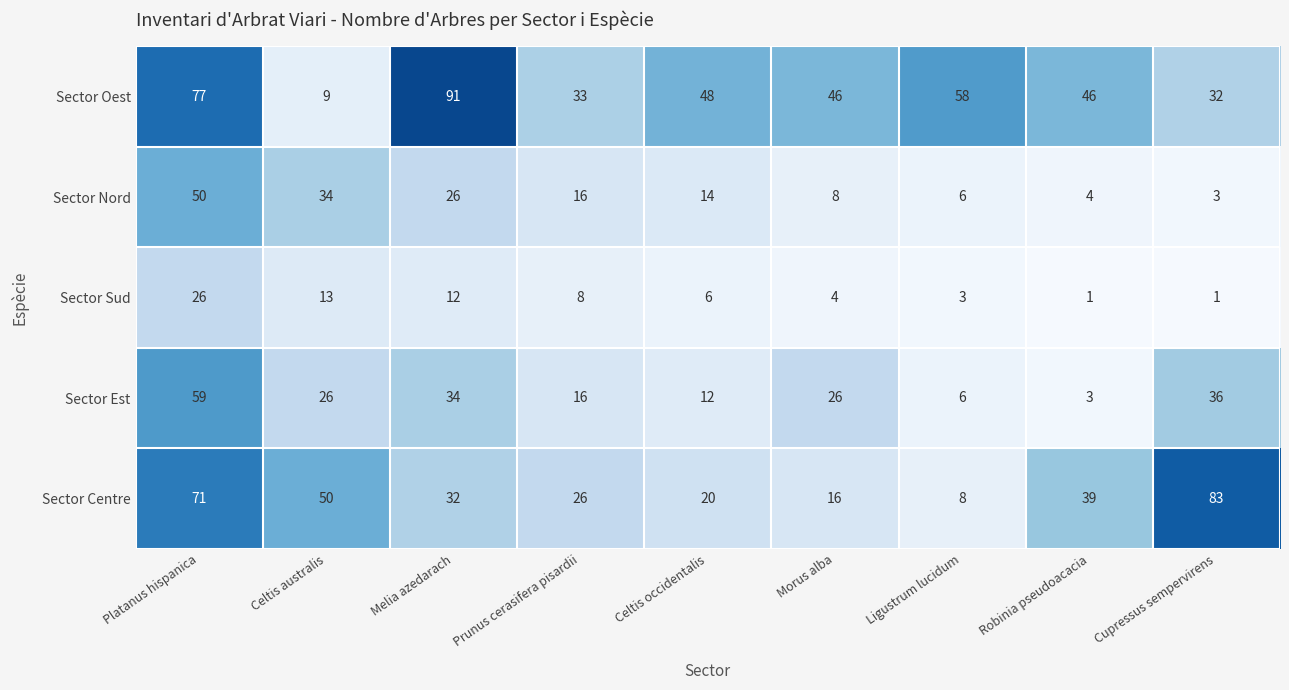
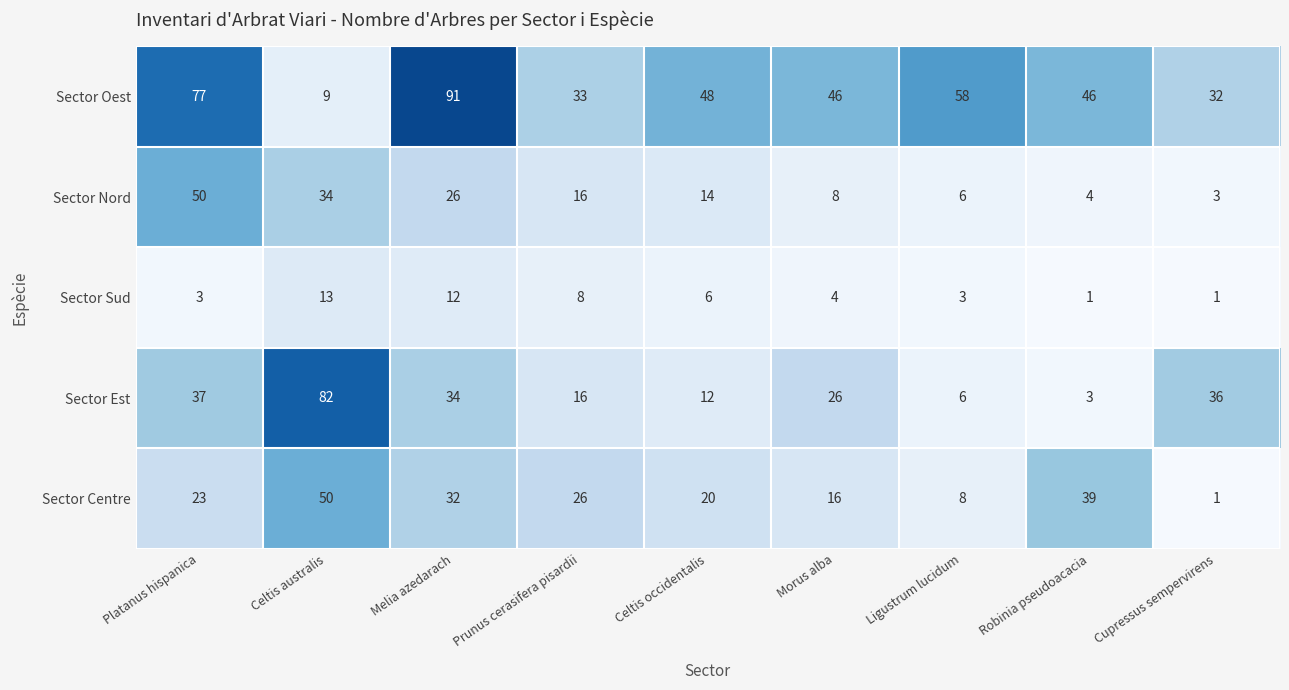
Sector Sud, Platanus hispanica: 26 -> 3
Sector Est, Platanus hispanica: 59 -> 37
Sector Est, Celtis australis: 26 -> 82
Sector Centre, Platanus hispanica: 71 -> 23
Sector Centre, Cupressus sempervirens: 83 -> 1
